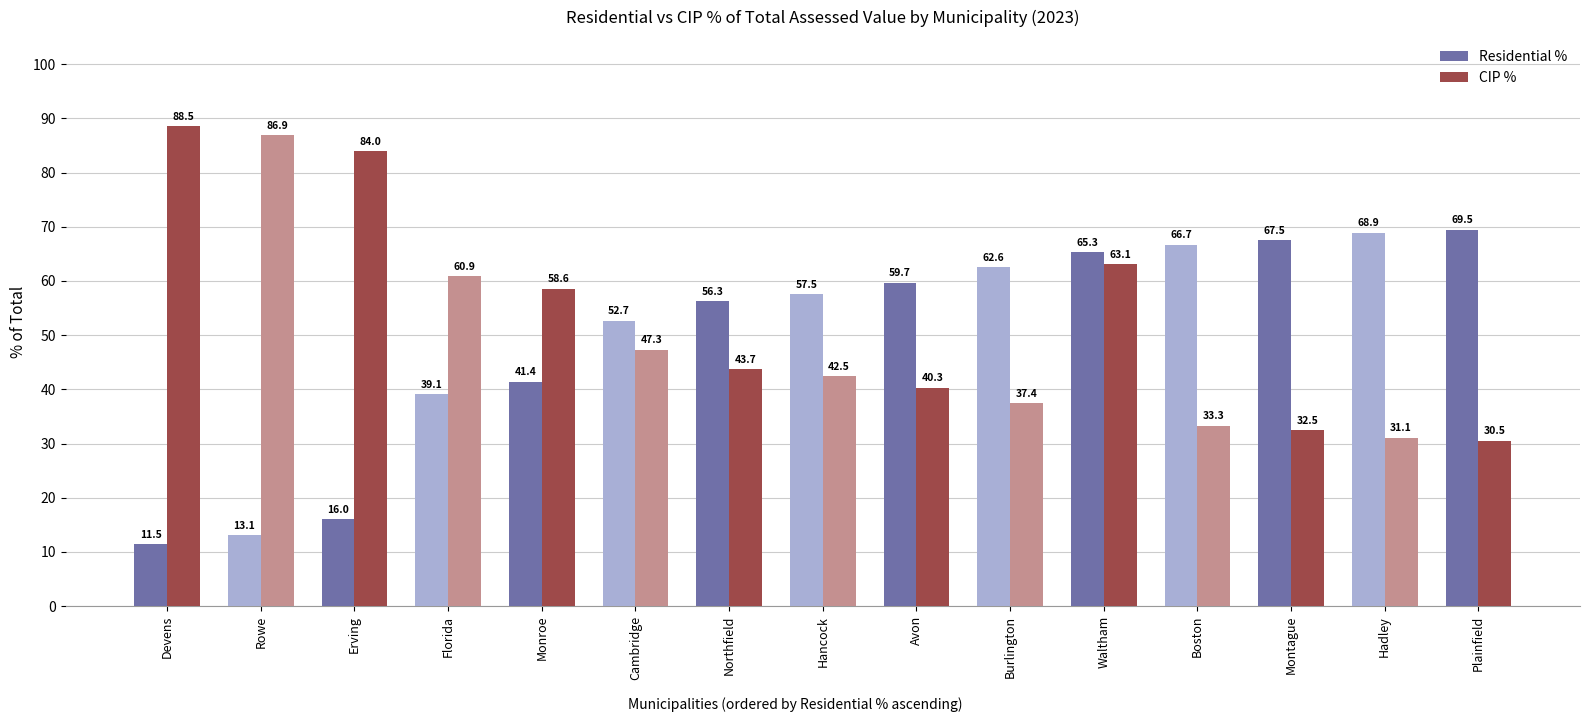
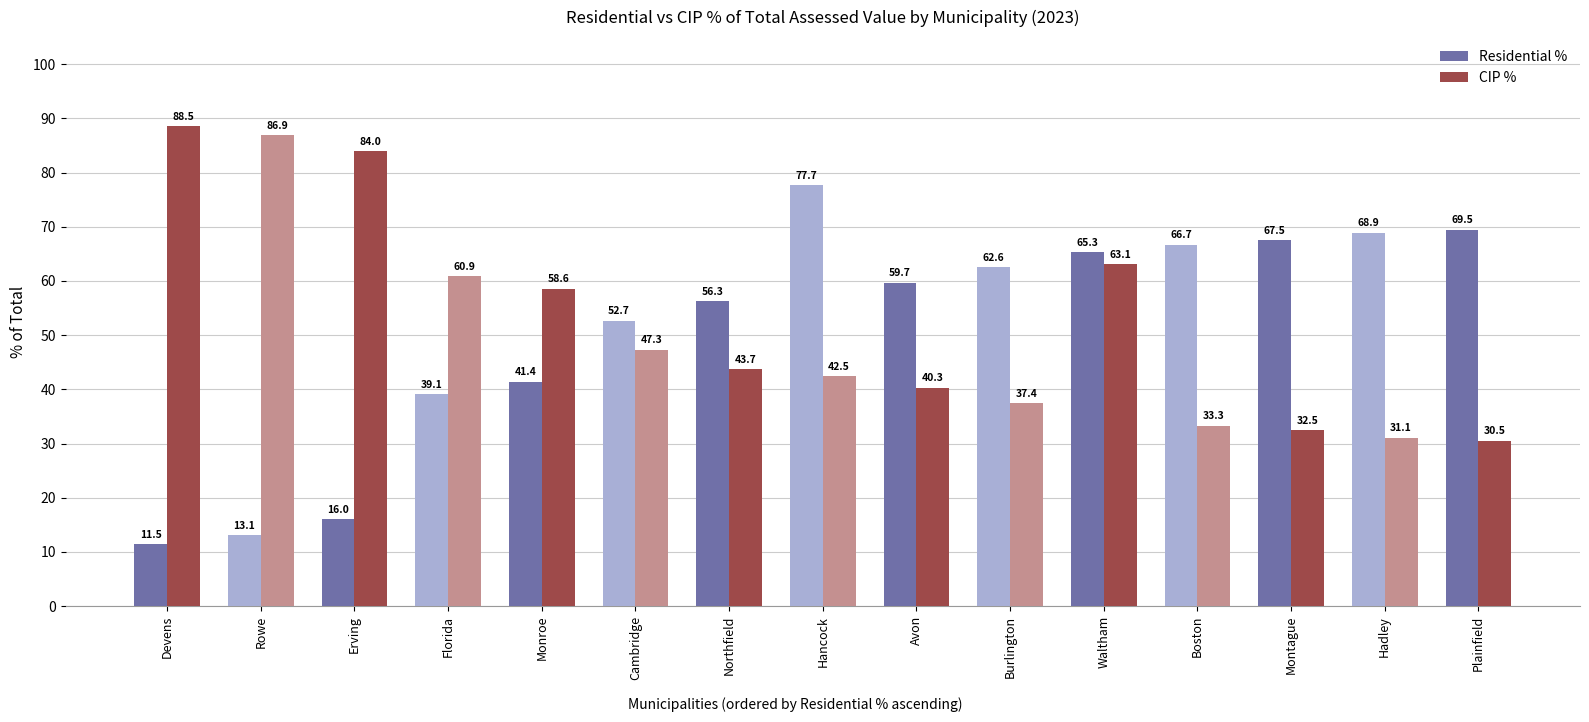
Residential %, Hancock: 57.5 -> 77.7
